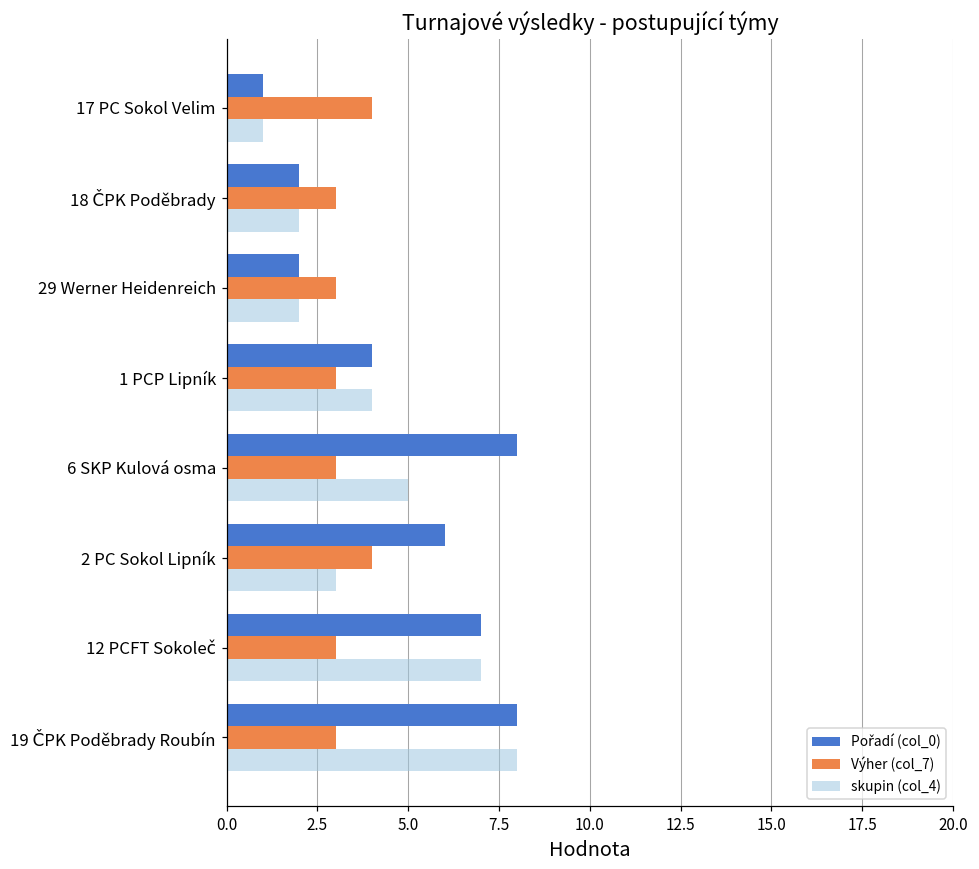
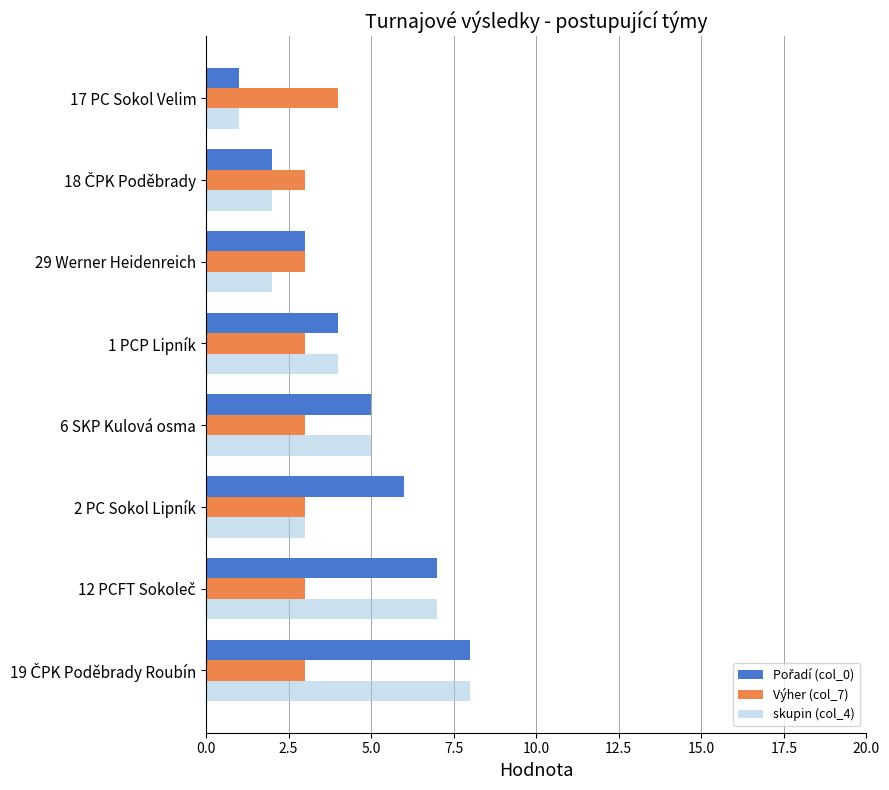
Pořadí (col_0), 29 Werner Heidenreich: 2 -> 3
Pořadí (col_0), 6 SKP Kulová osma: 8 -> 5
Výher (col_7), 2 PC Sokol Lipník: 4 -> 3
